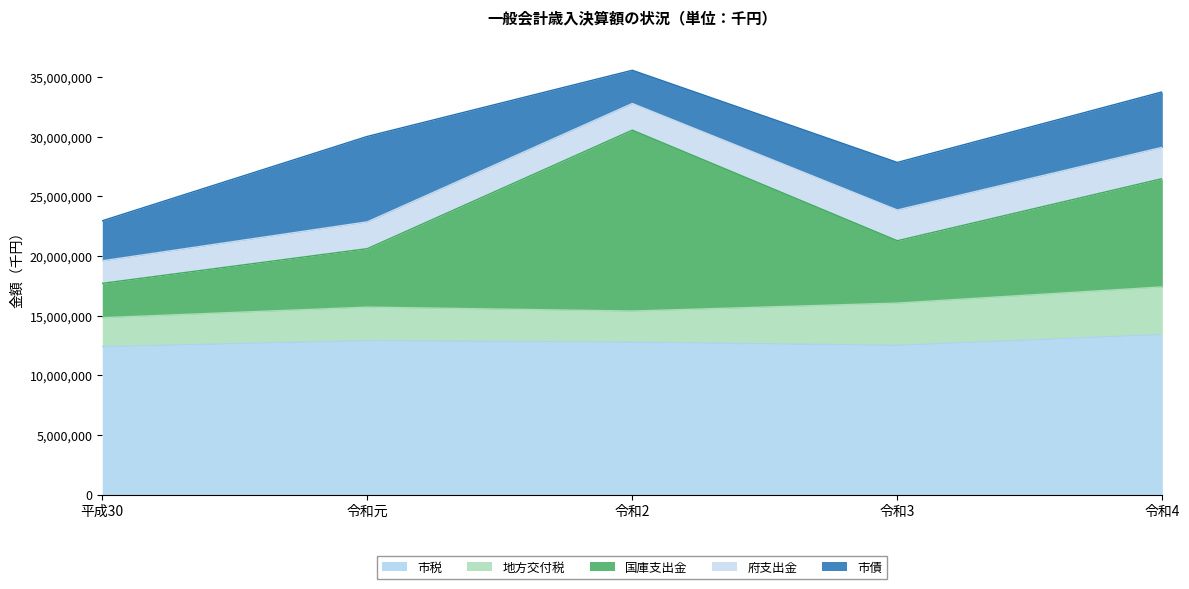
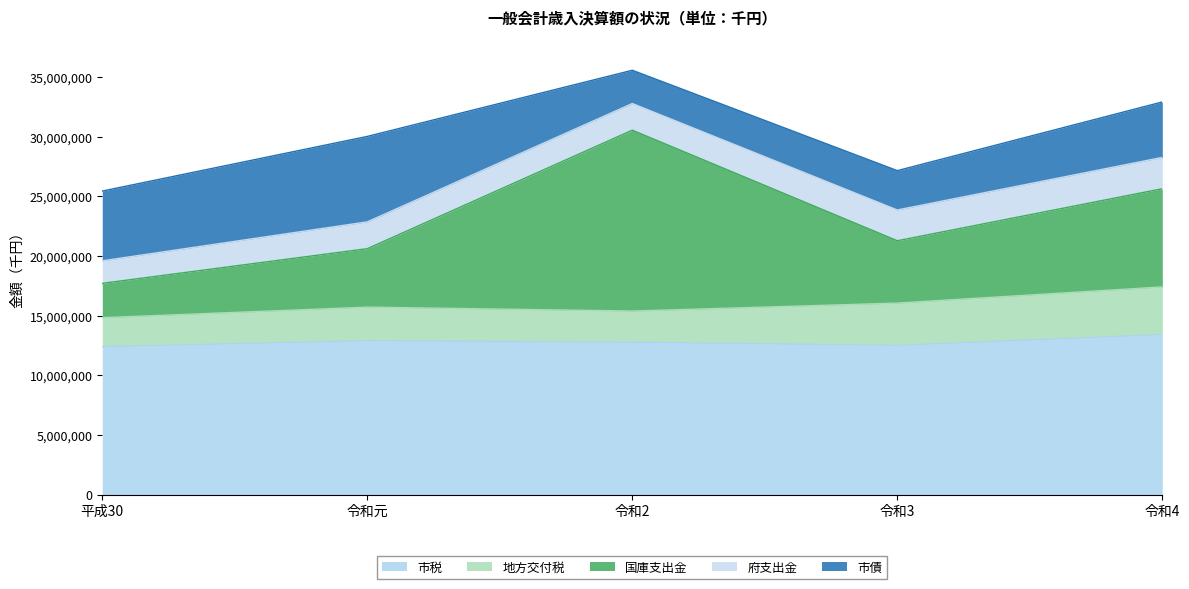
市債, 平成30: 3,400,000 -> 5,800,000
市債, 令和3: 4,000,000 -> 3,300,000
国庫支出金, 令和4: 9,100,000 -> 8,200,000
